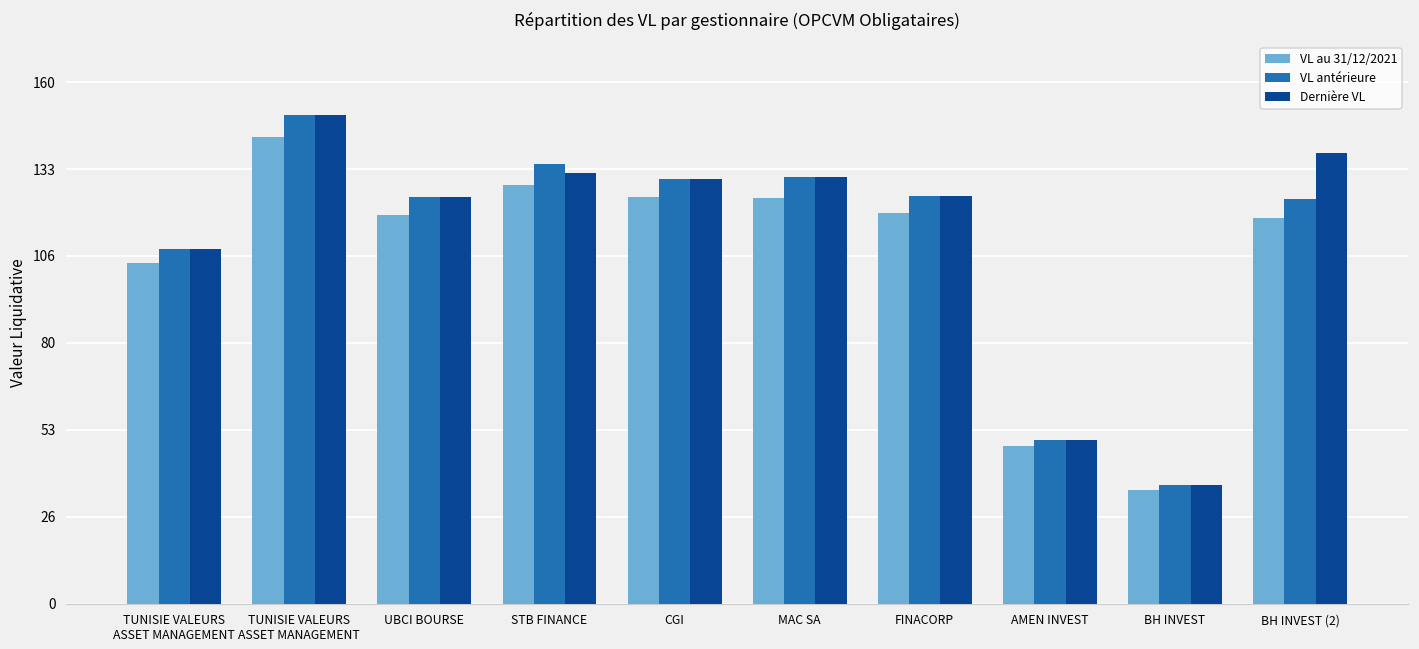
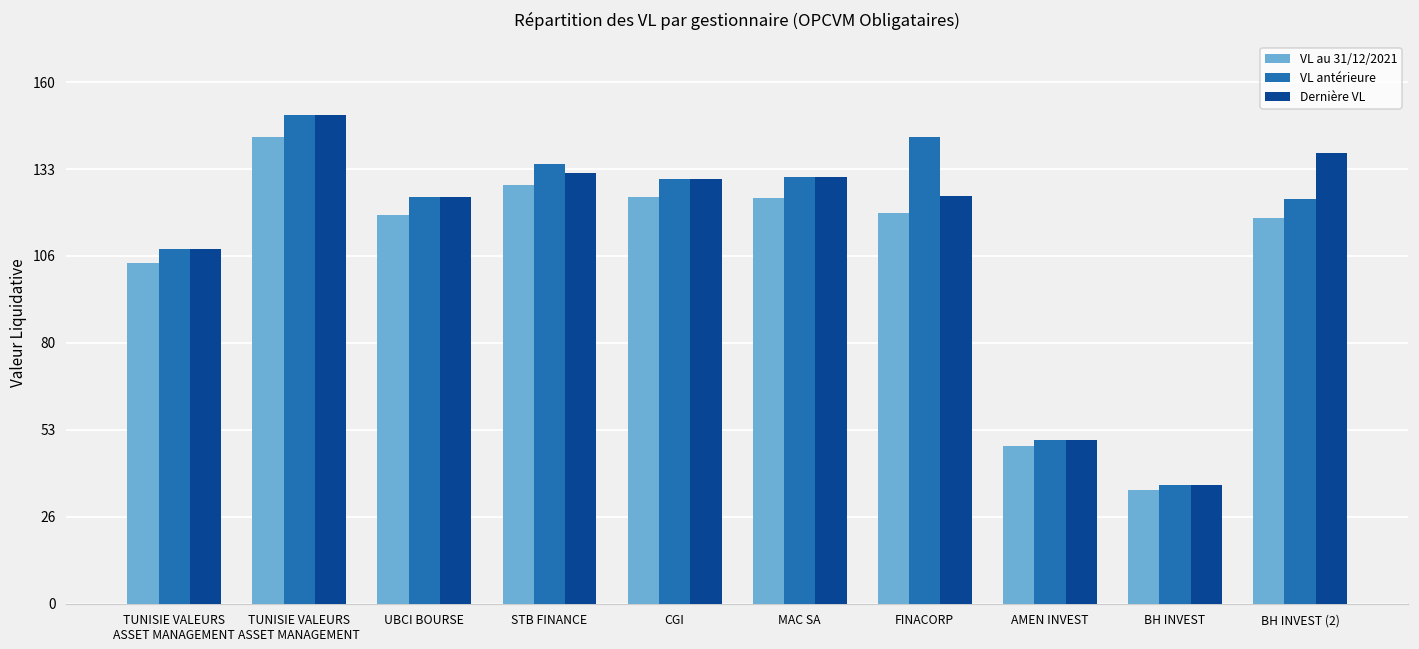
VL antérieure, FINACORP: 125 -> 143
